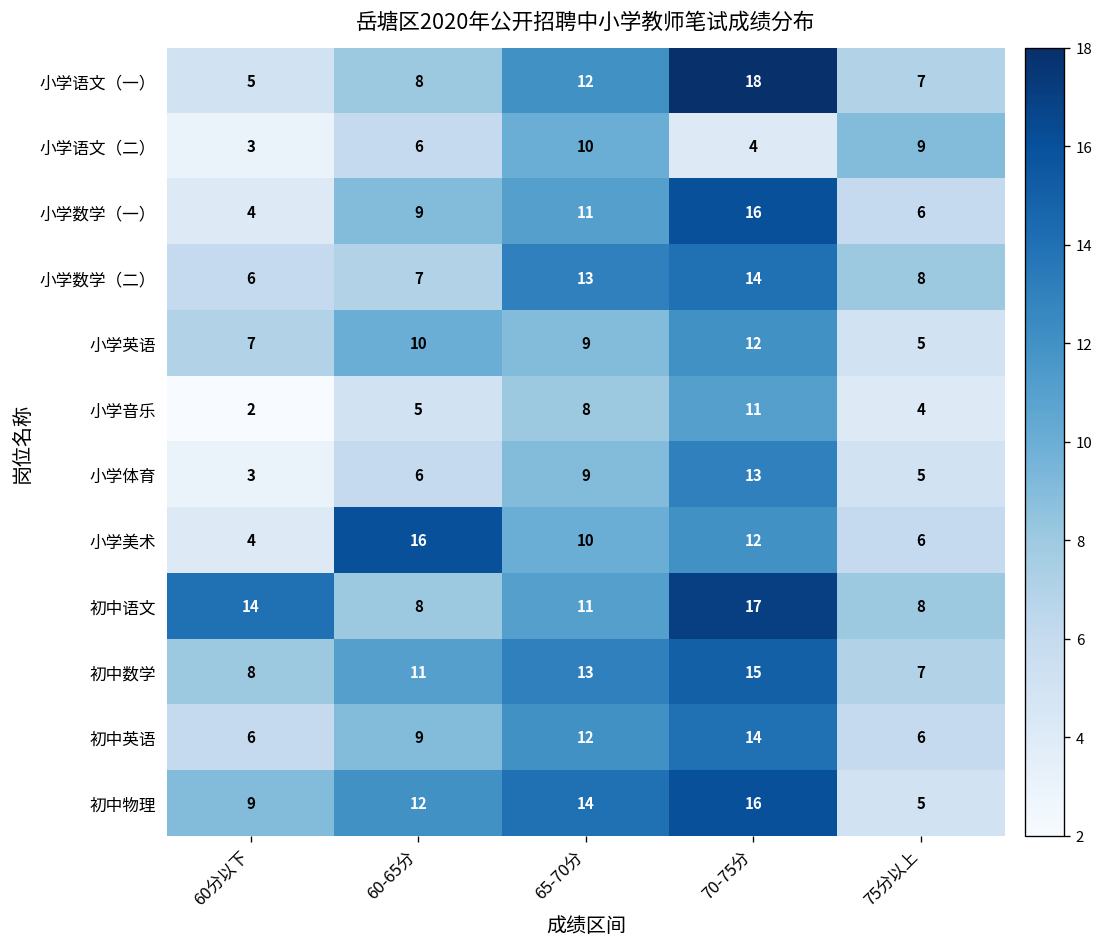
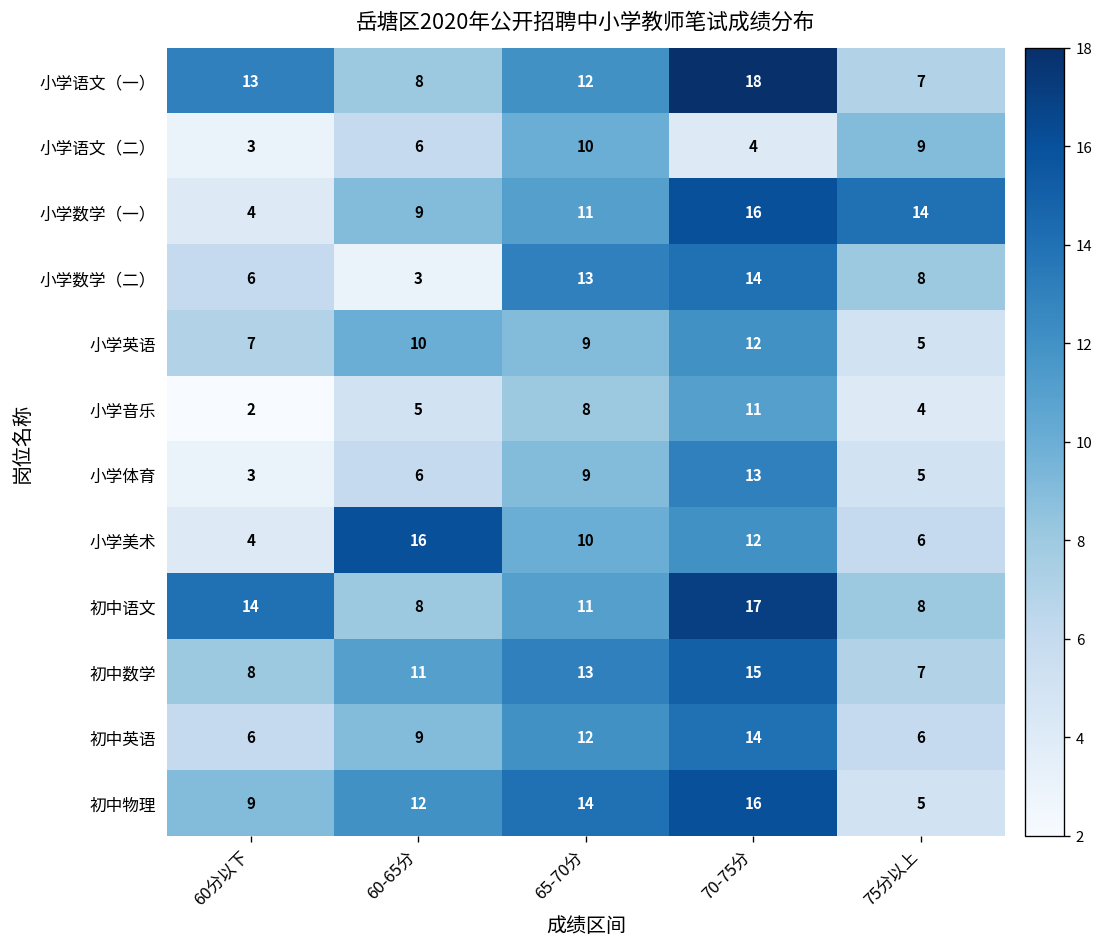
小学语文（一）, 60分以下: 5 -> 13
小学数学（一）, 75分以上: 6 -> 14
小学数学（二）, 60-65分: 7 -> 3
